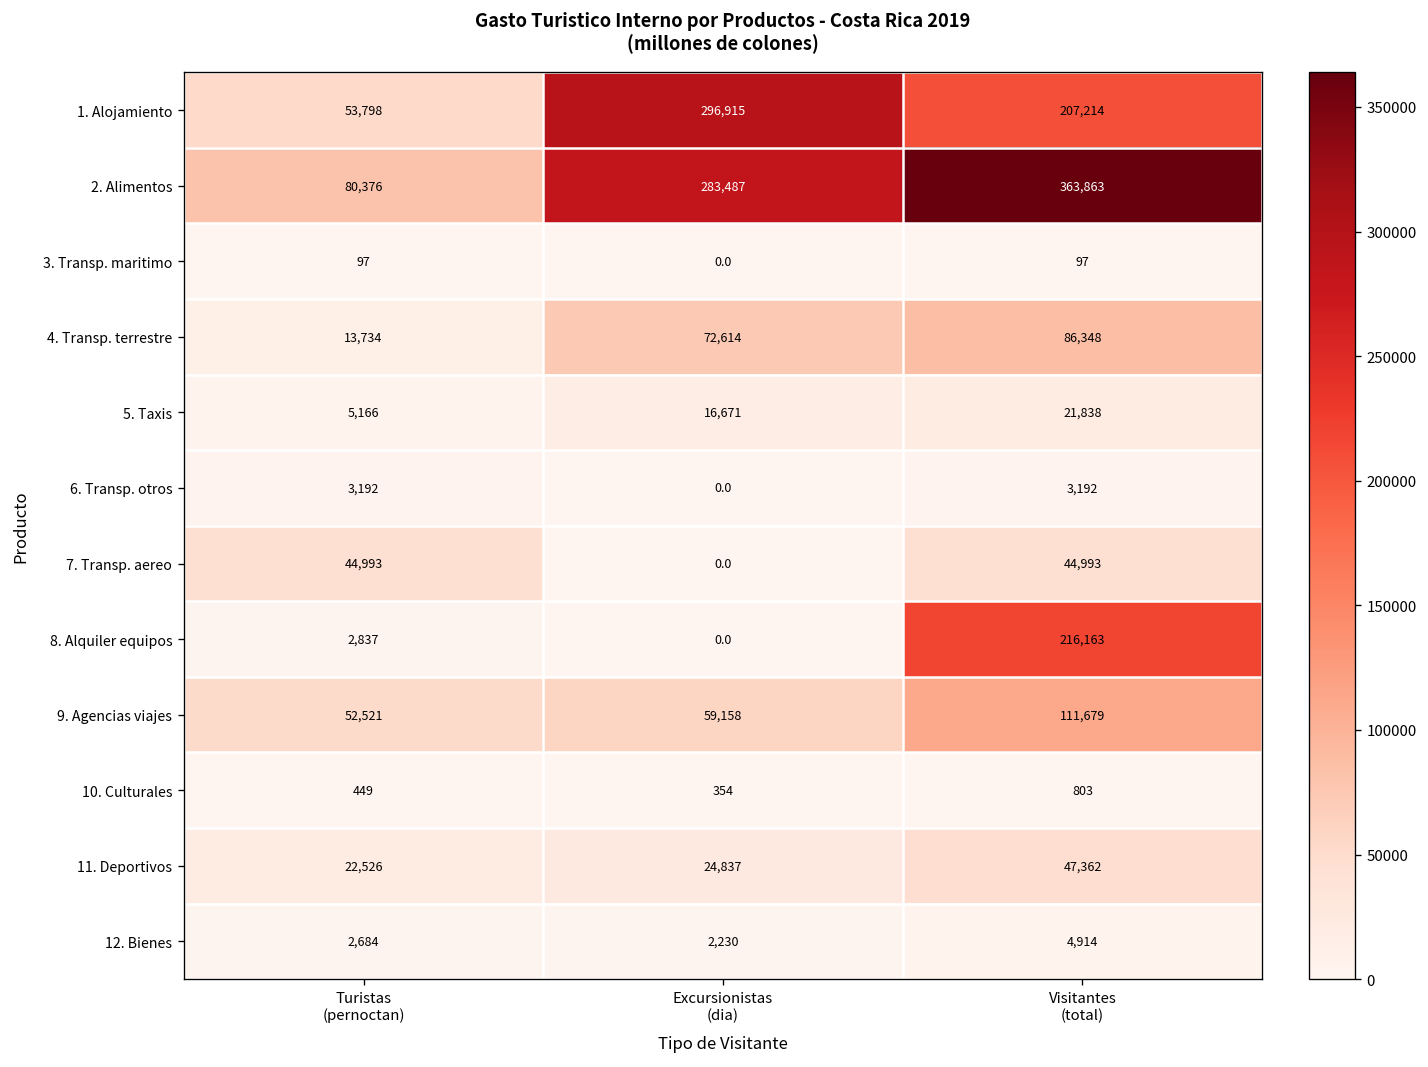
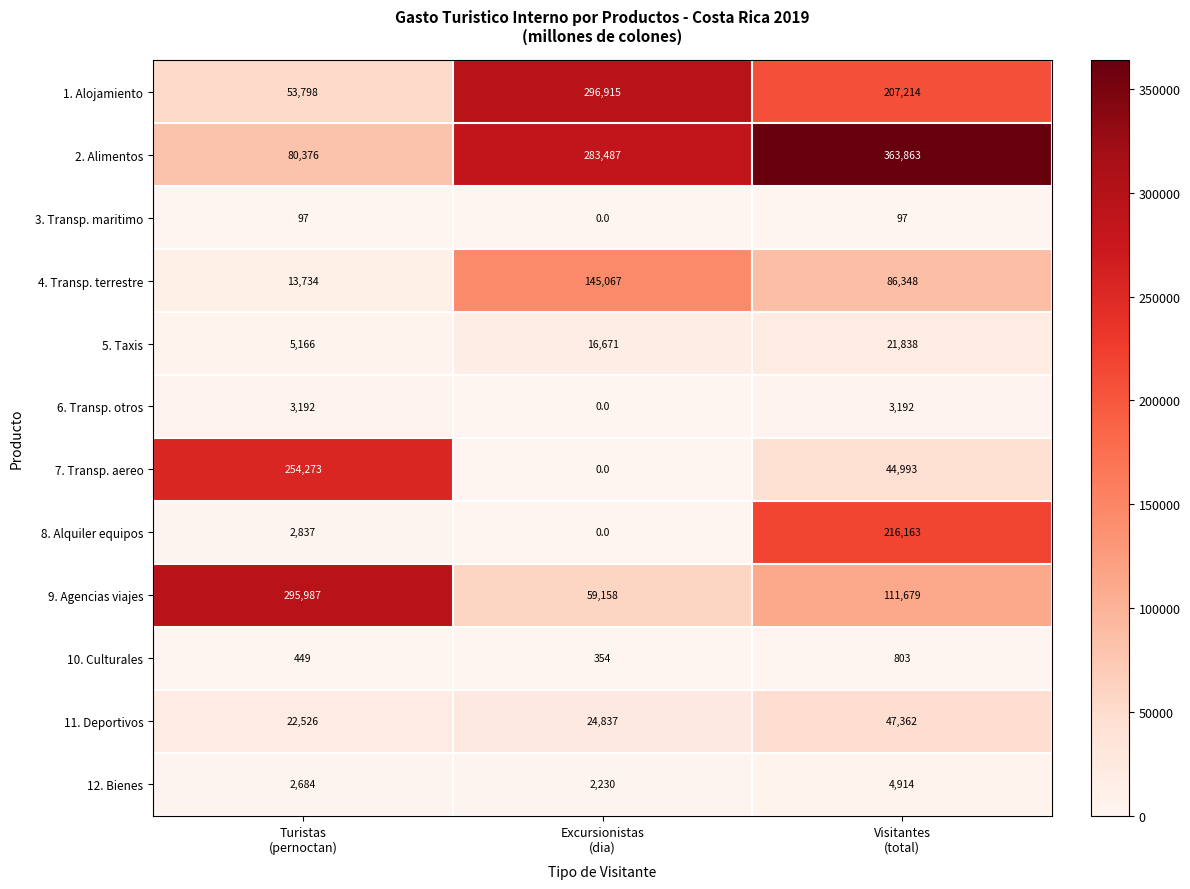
4. Transp. terrestre, Excursionistas (dia): 72,614 -> 145,067
7. Transp. aereo, Turistas (pernoctan): 44,993 -> 254,273
9. Agencias viajes, Turistas (pernoctan): 52,521 -> 295,987
